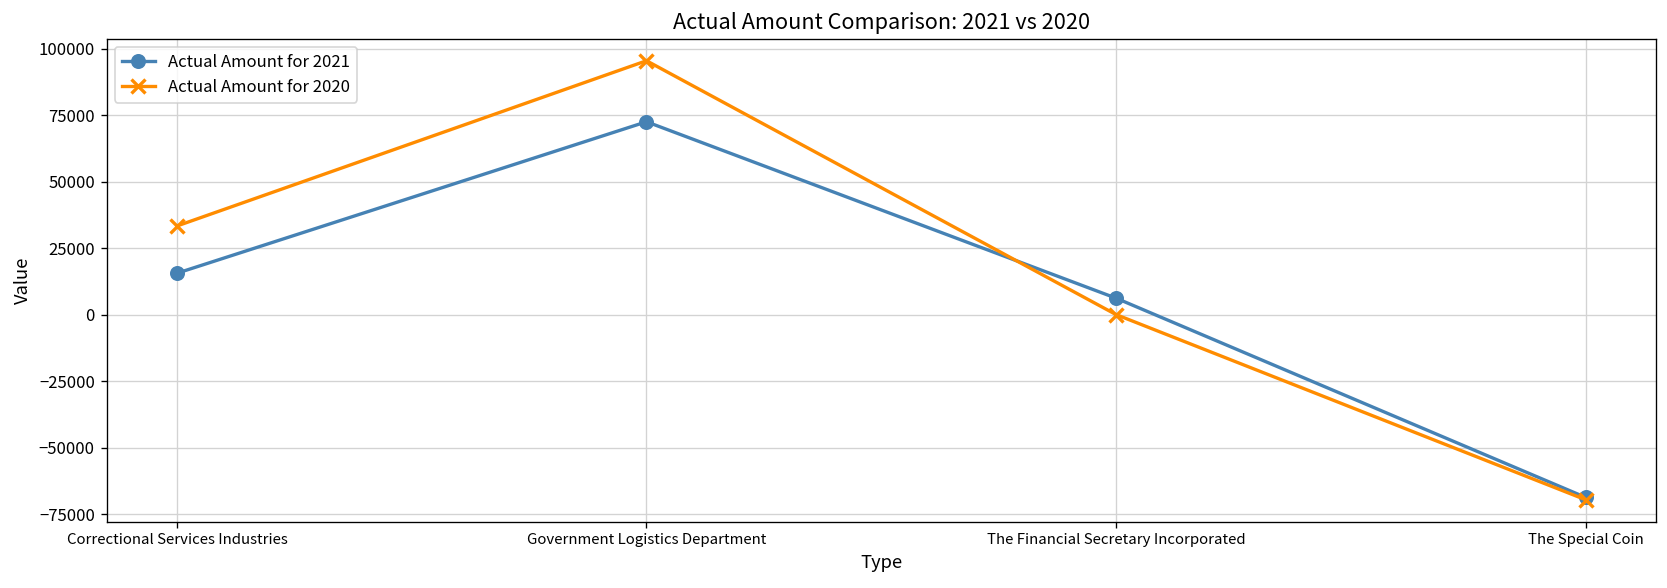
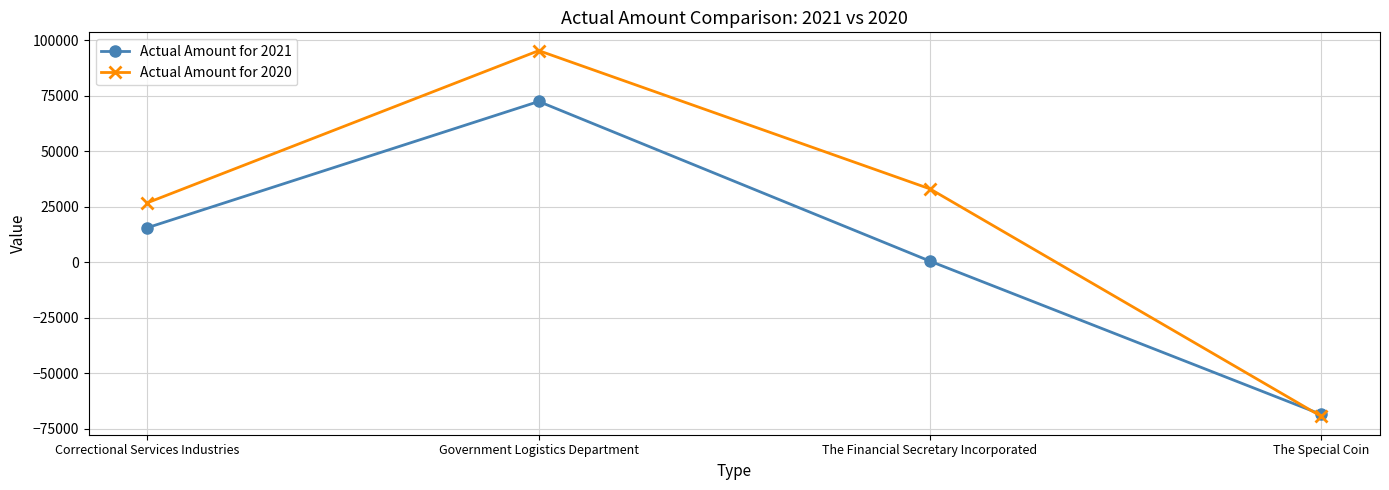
Actual Amount for 2020, Correctional Services Industries: 33000 -> 27000
Actual Amount for 2021, The Financial Secretary Incorporated: 6000 -> 1000
Actual Amount for 2020, The Financial Secretary Incorporated: 0 -> 33000
